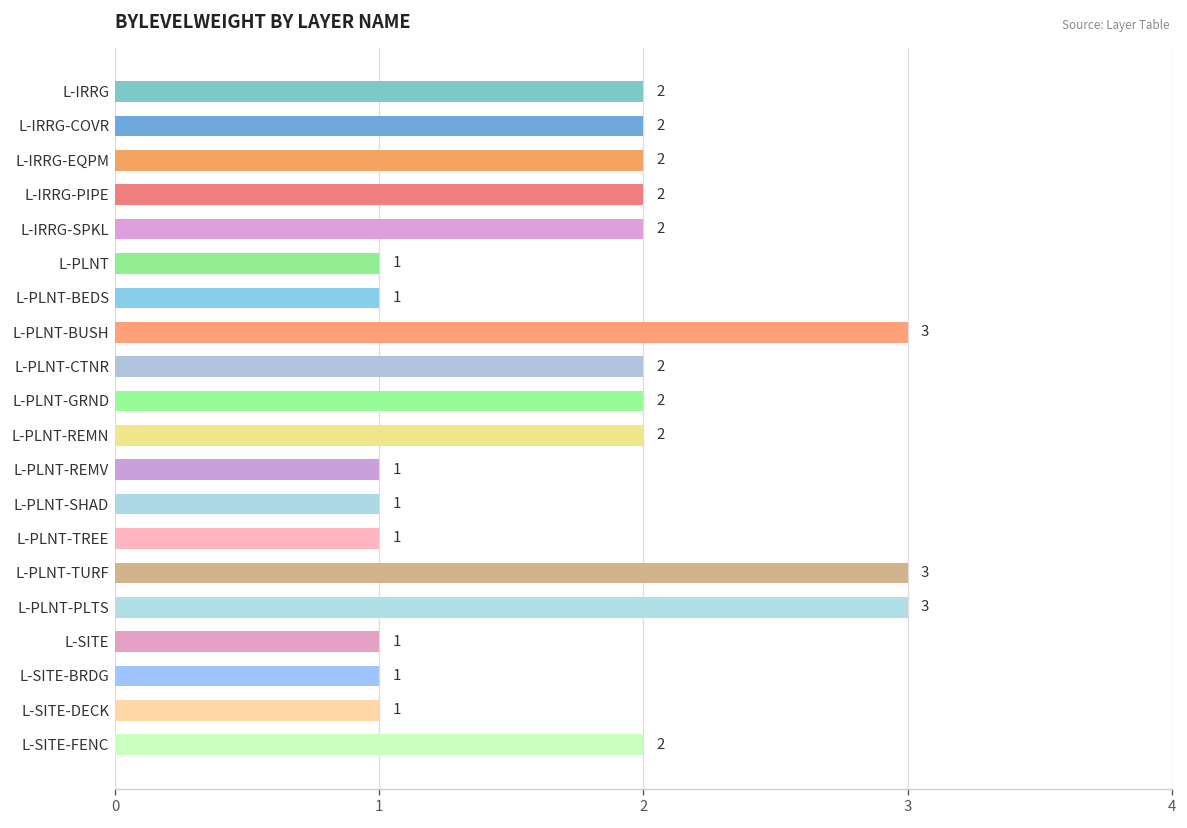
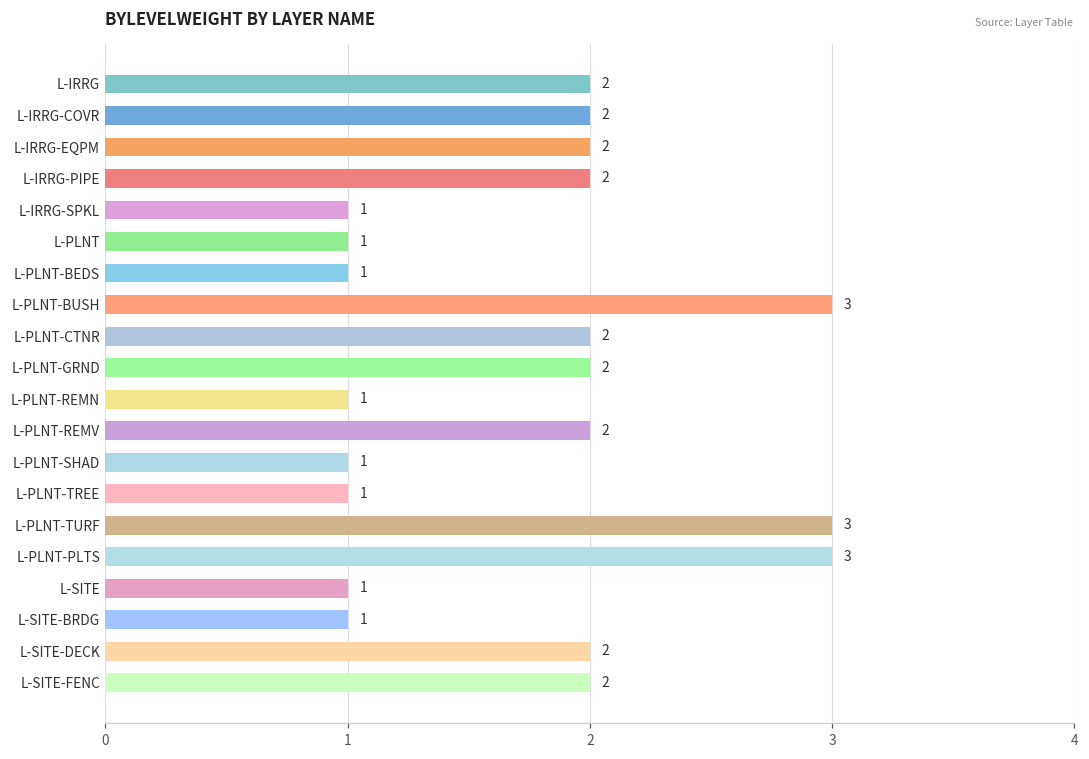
L-IRRG-SPKL: 2 -> 1
L-PLNT-REMN: 2 -> 1
L-PLNT-REMV: 1 -> 2
L-SITE-DECK: 1 -> 2
